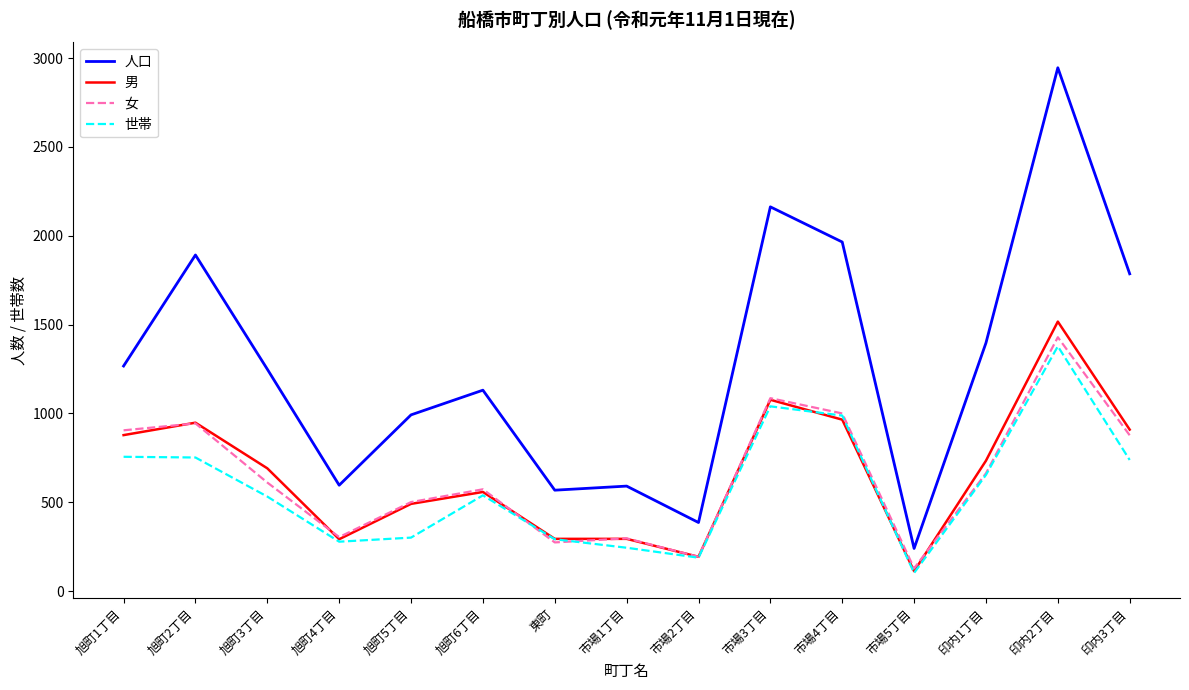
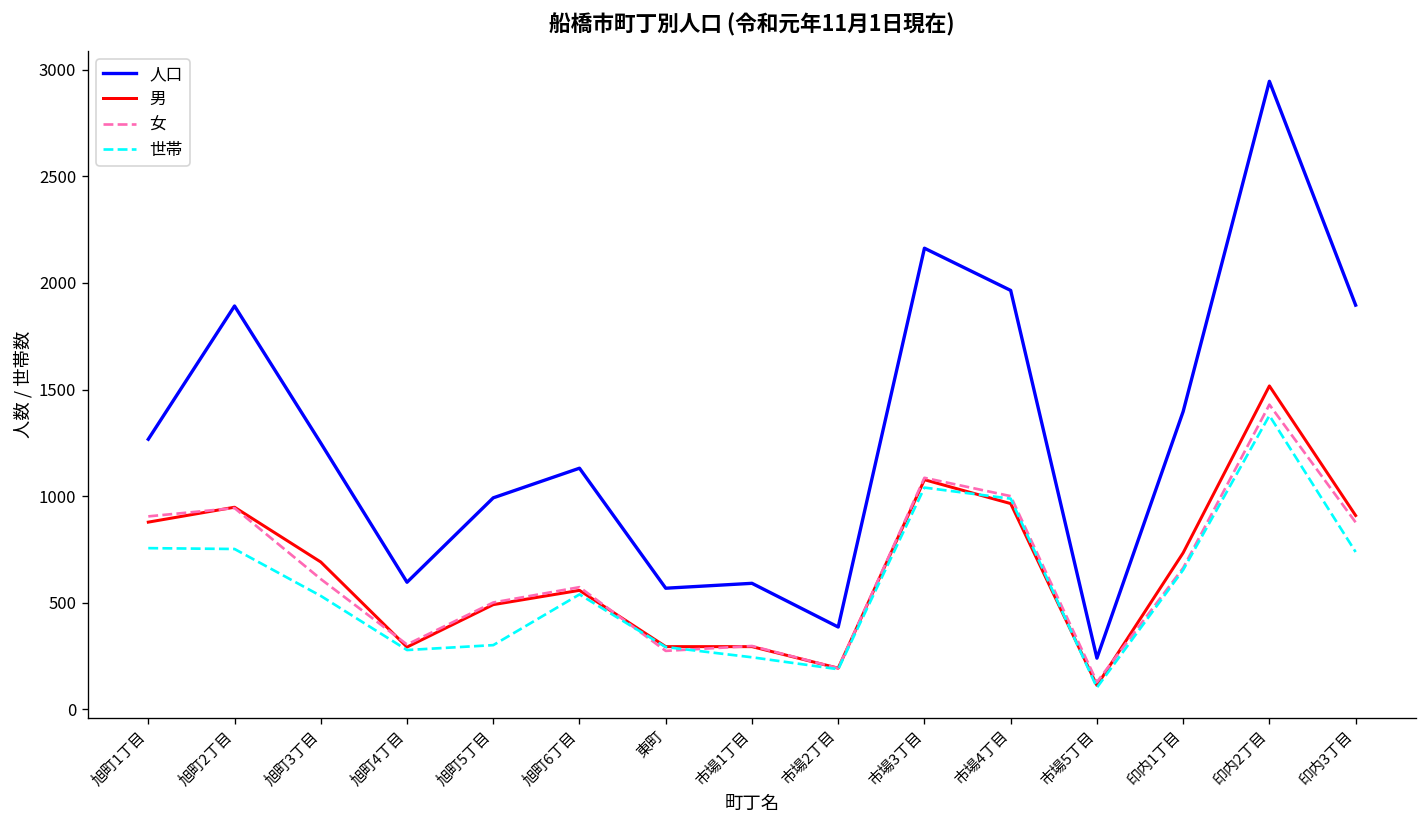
人口, 印内3丁目: 1790 -> 1900
